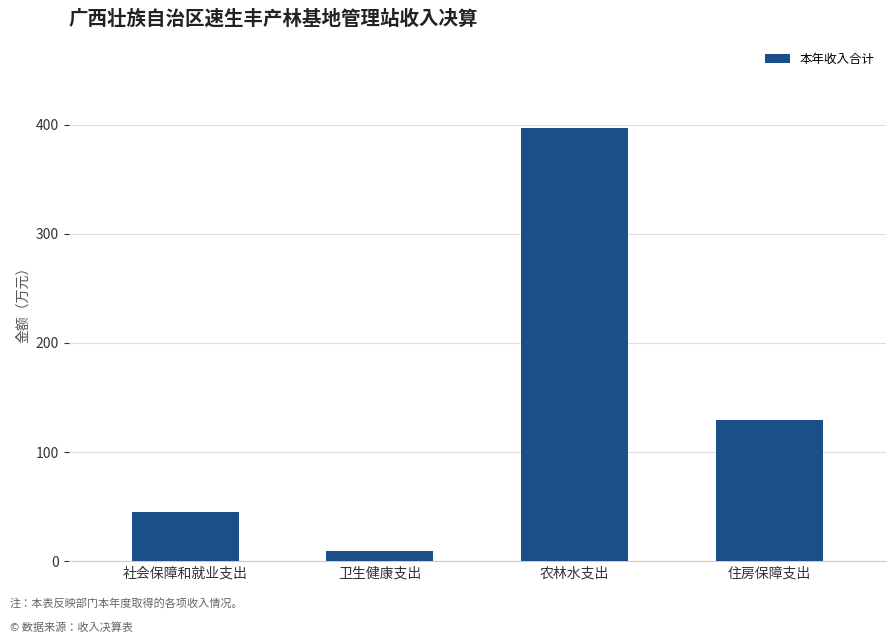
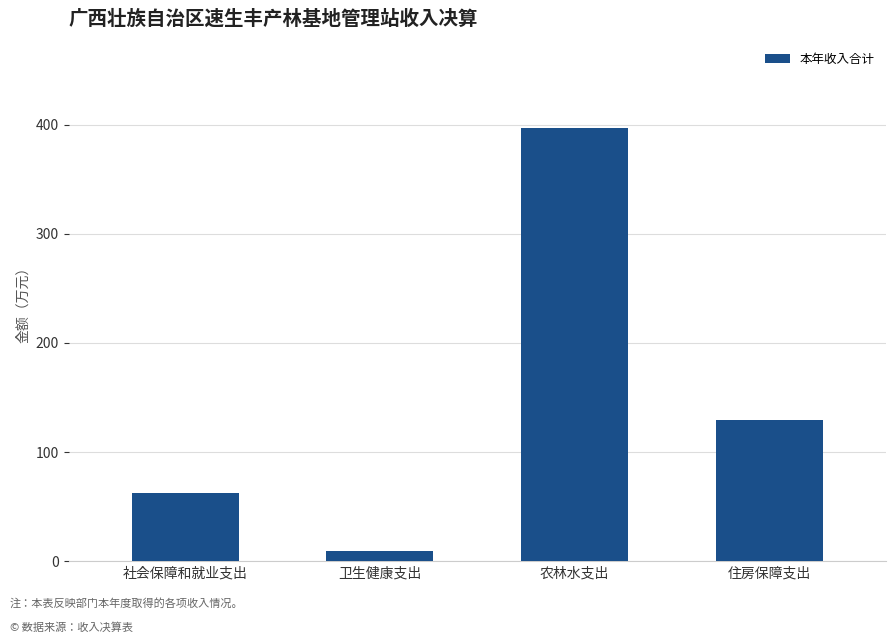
社会保障和就业支出: 45 -> 63
